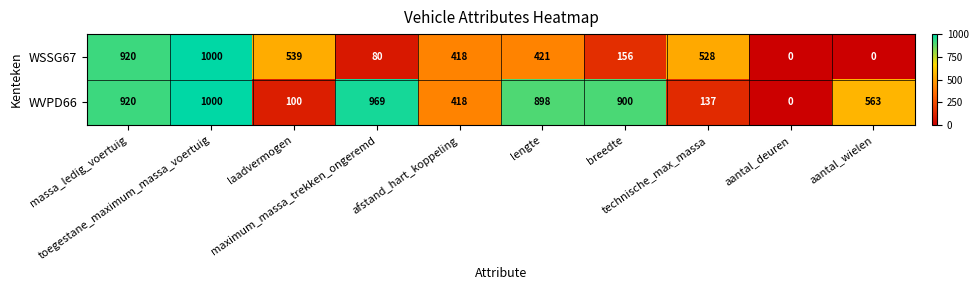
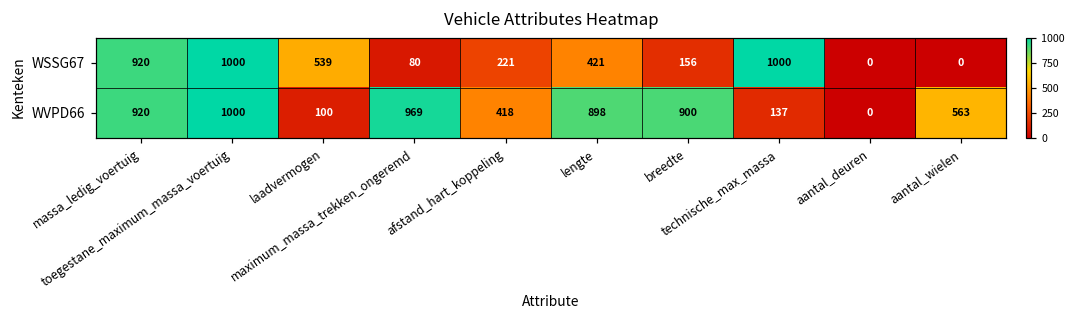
WSSG67, afstand_hart_koppeling: 418 -> 221
WSSG67, technische_max_massa: 528 -> 1000
